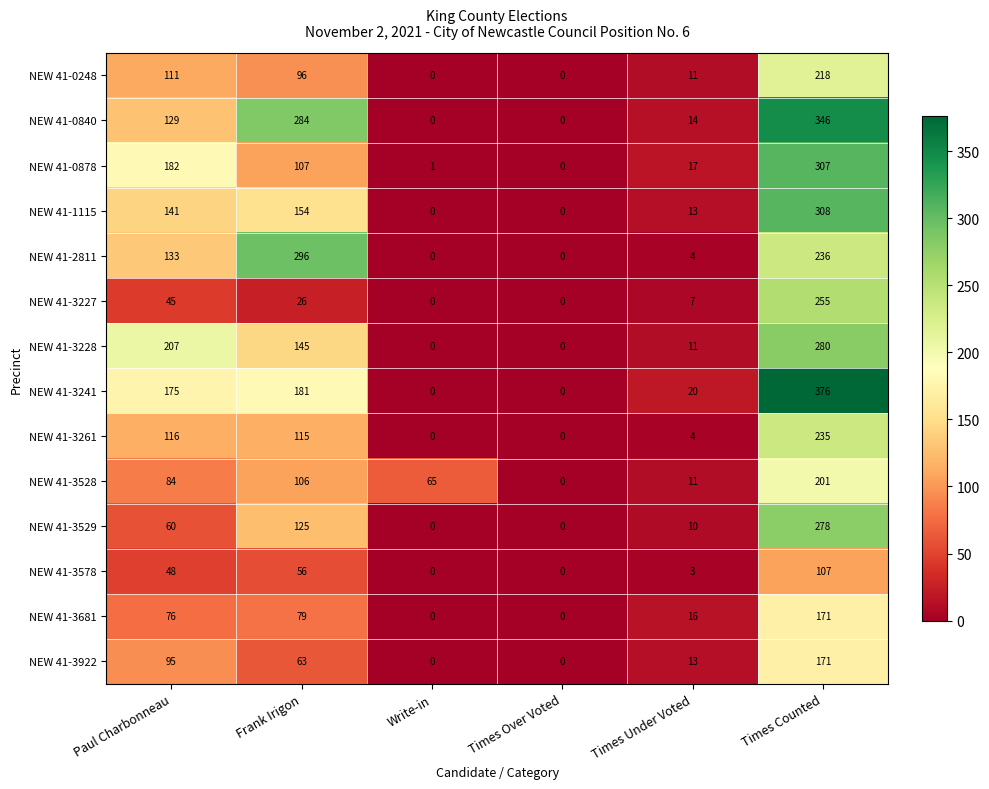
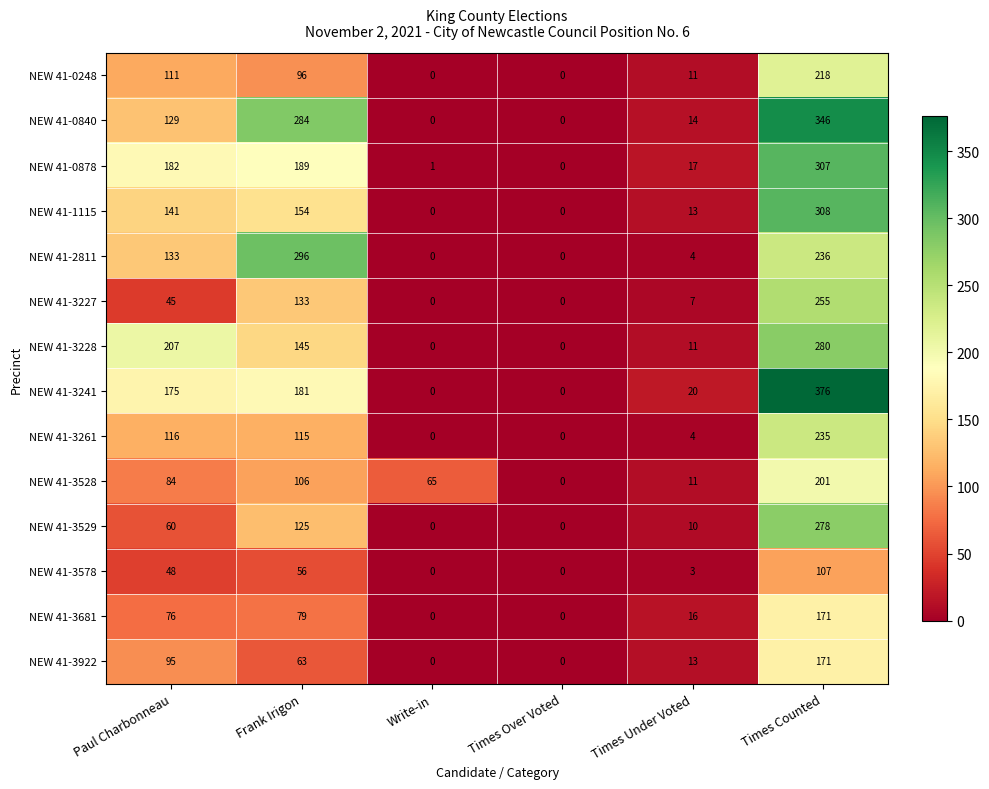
NEW 41-0878, Frank Irigon: 107 -> 189
NEW 41-3227, Frank Irigon: 26 -> 133
